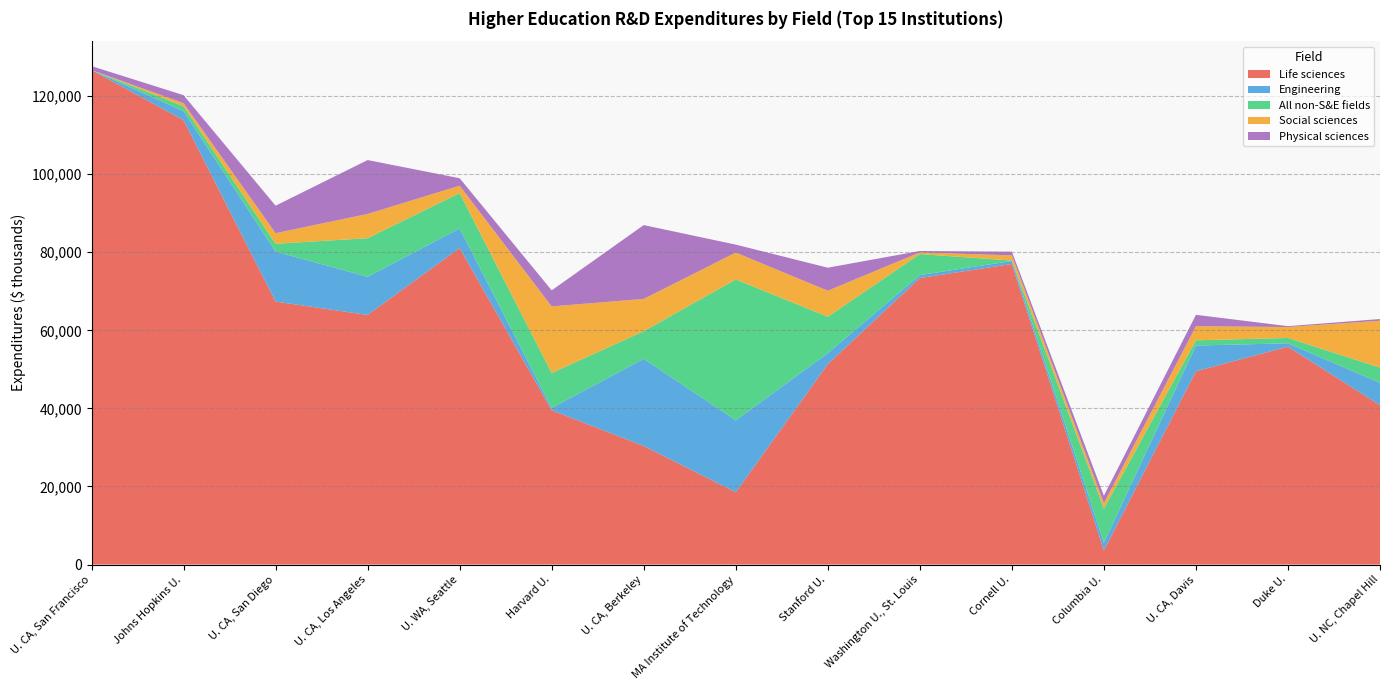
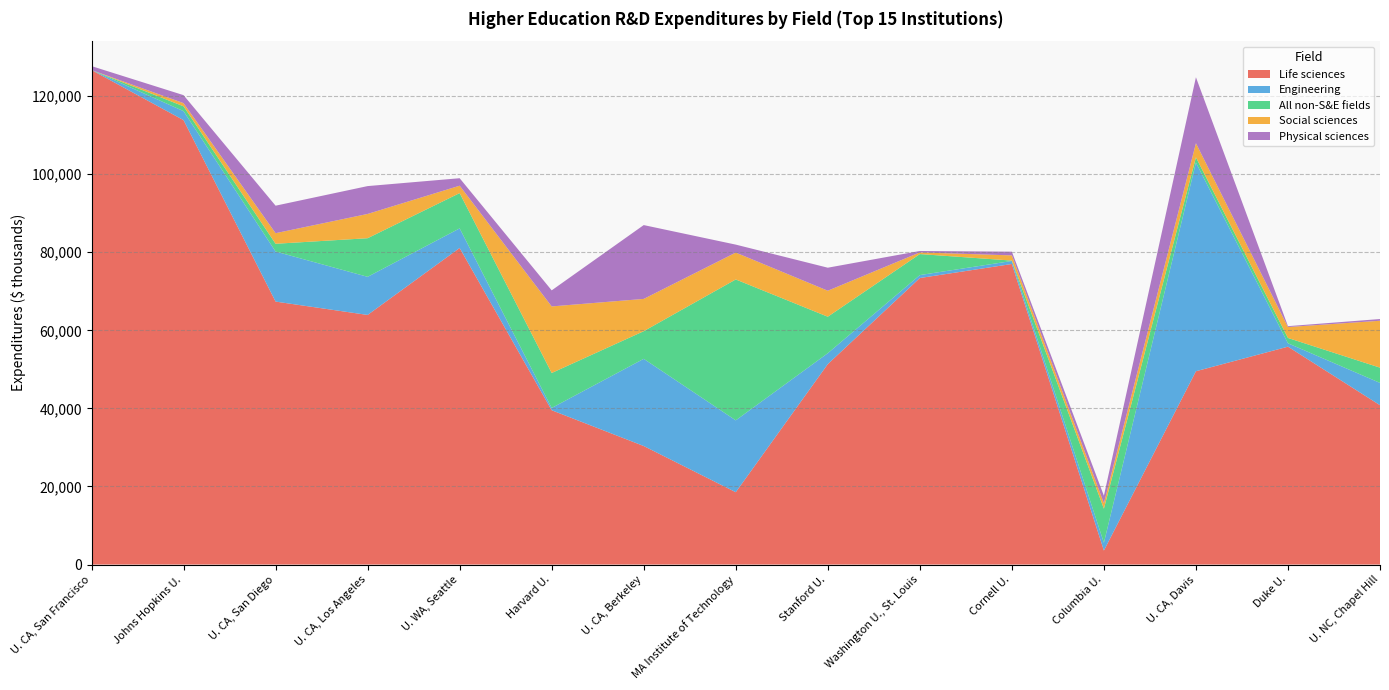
Physical sciences, U. CA, Los Angeles: 14,000 -> 7,000
Engineering, U. CA, Davis: 7,000 -> 53,000
Physical sciences, U. CA, Davis: 3,000 -> 17,000
